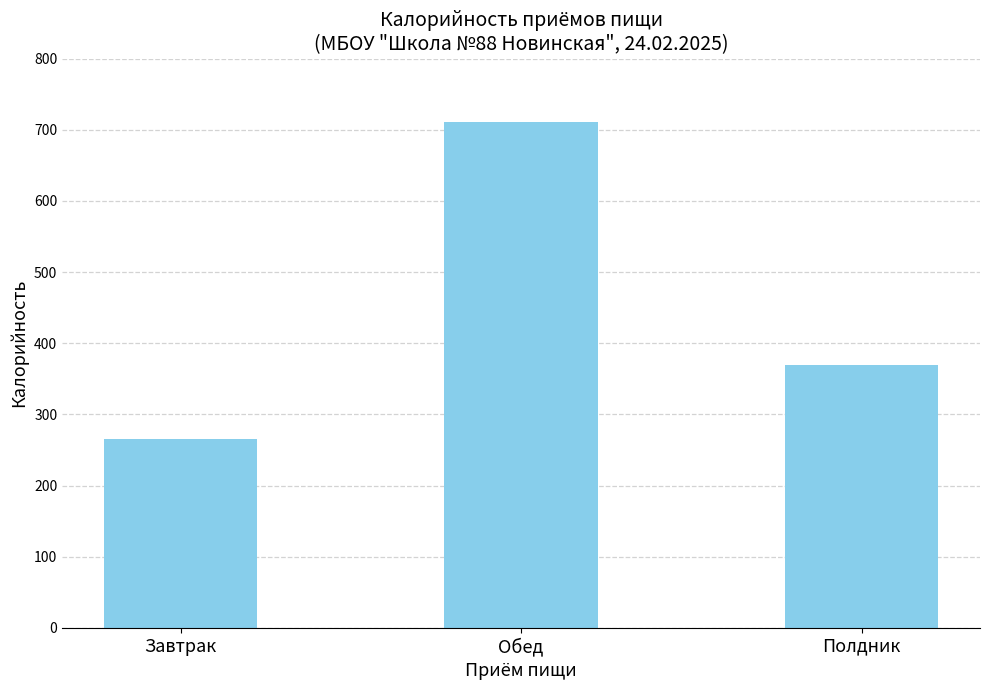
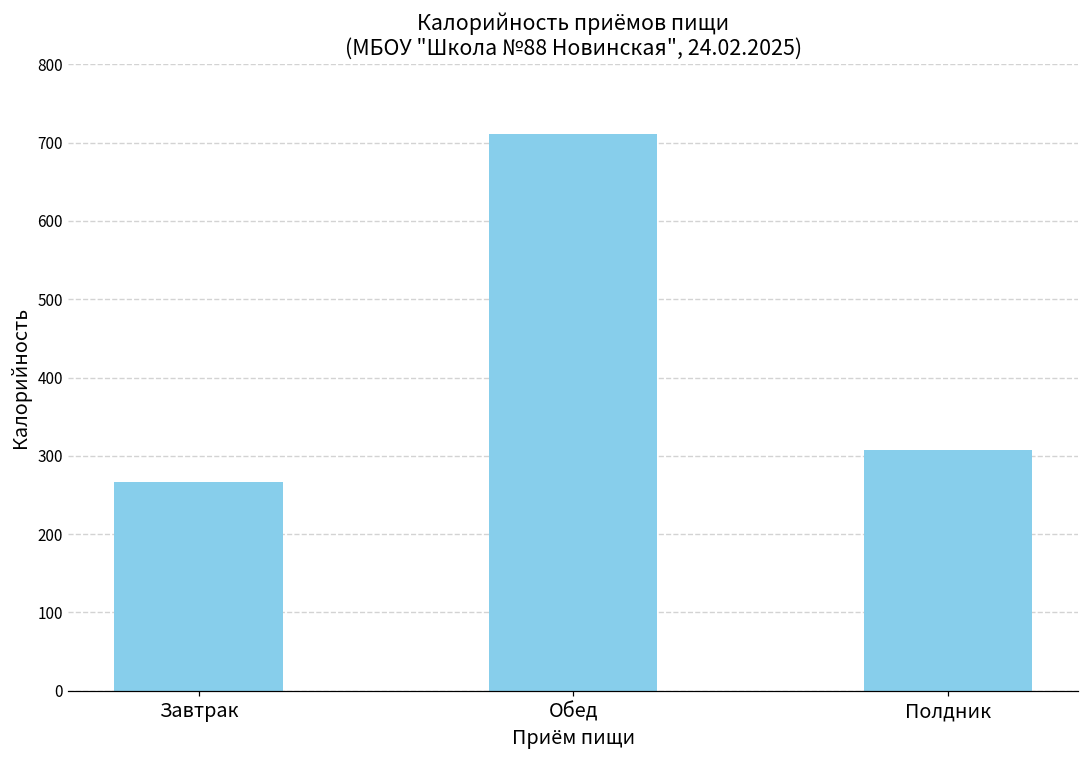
Полдник: 370 -> 310
